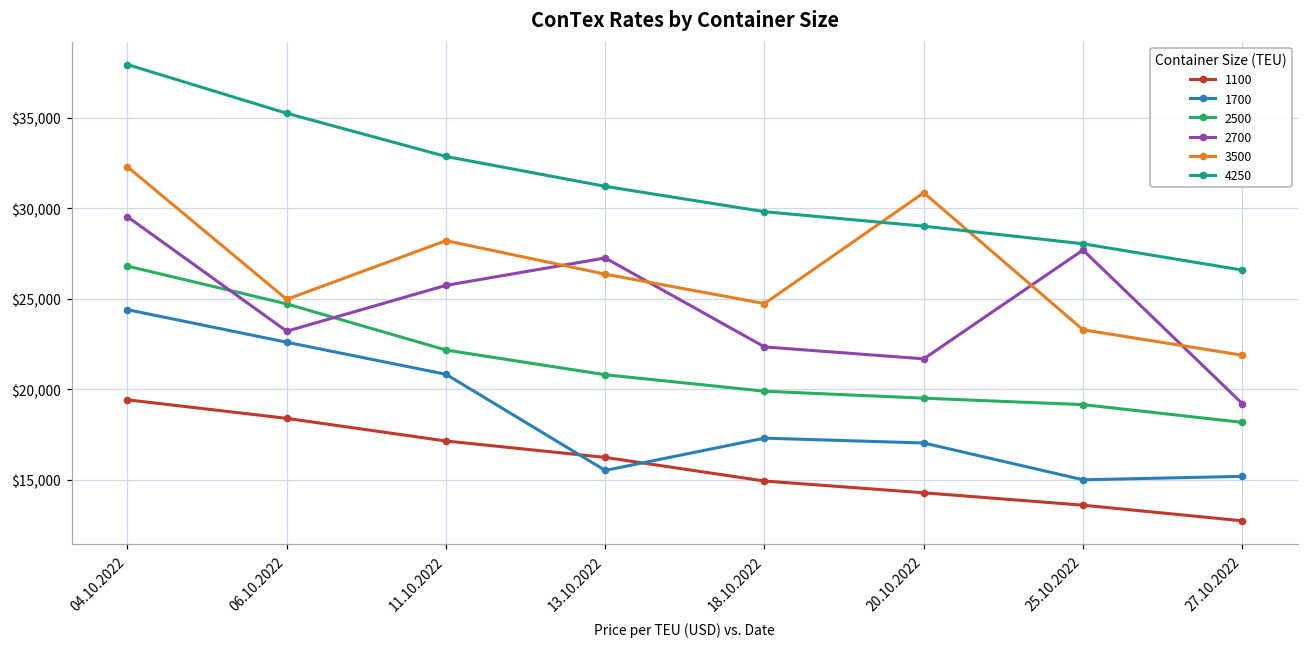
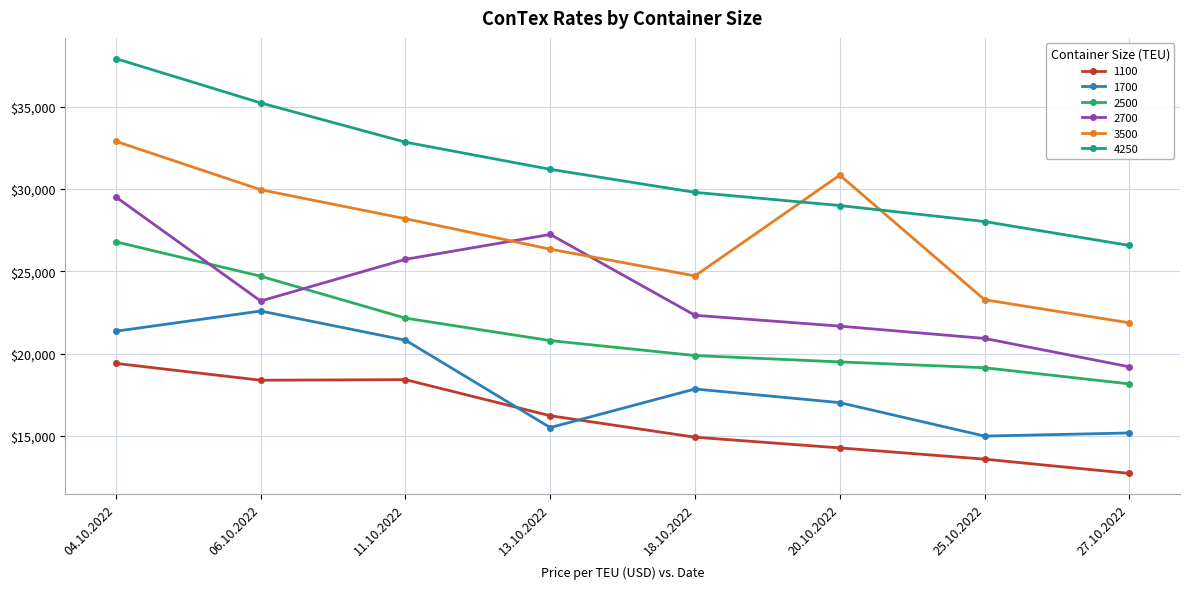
1700, 04.10.2022: $24,400 -> $21,400
3500, 04.10.2022: $32,300 -> $32,900
3500, 06.10.2022: $25,000 -> $30,000
1100, 11.10.2022: $17,100 -> $18,400
1700, 18.10.2022: $17,300 -> $17,900
2700, 25.10.2022: $27,700 -> $20,900
